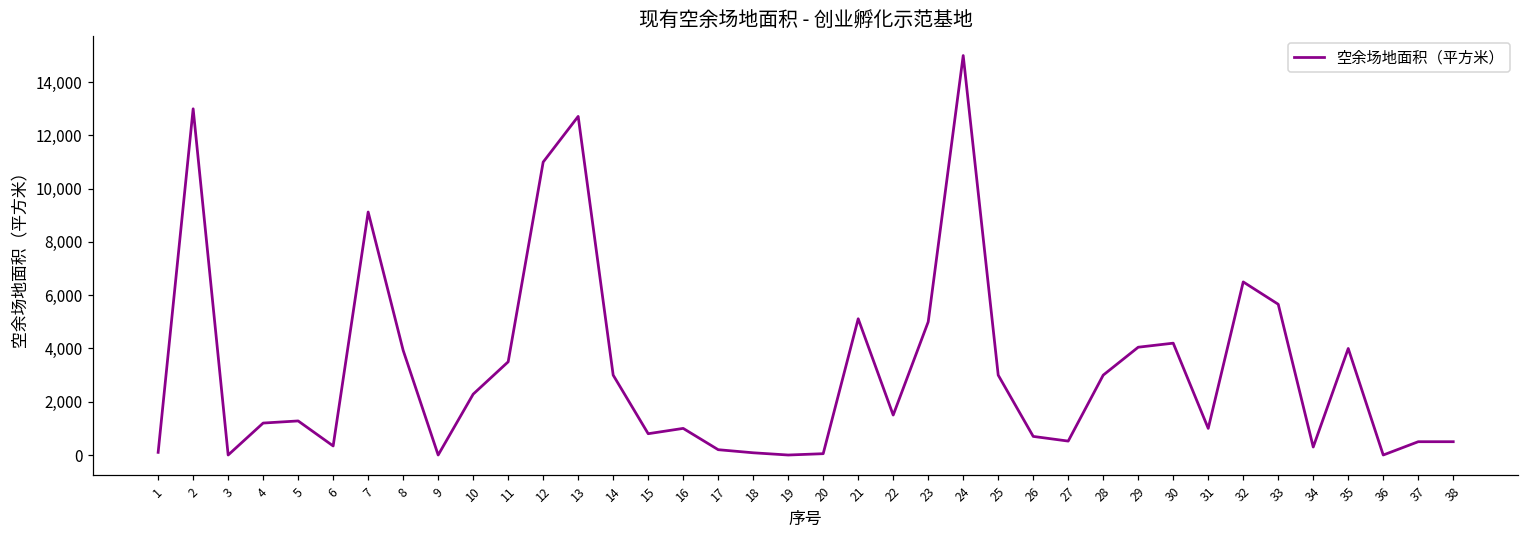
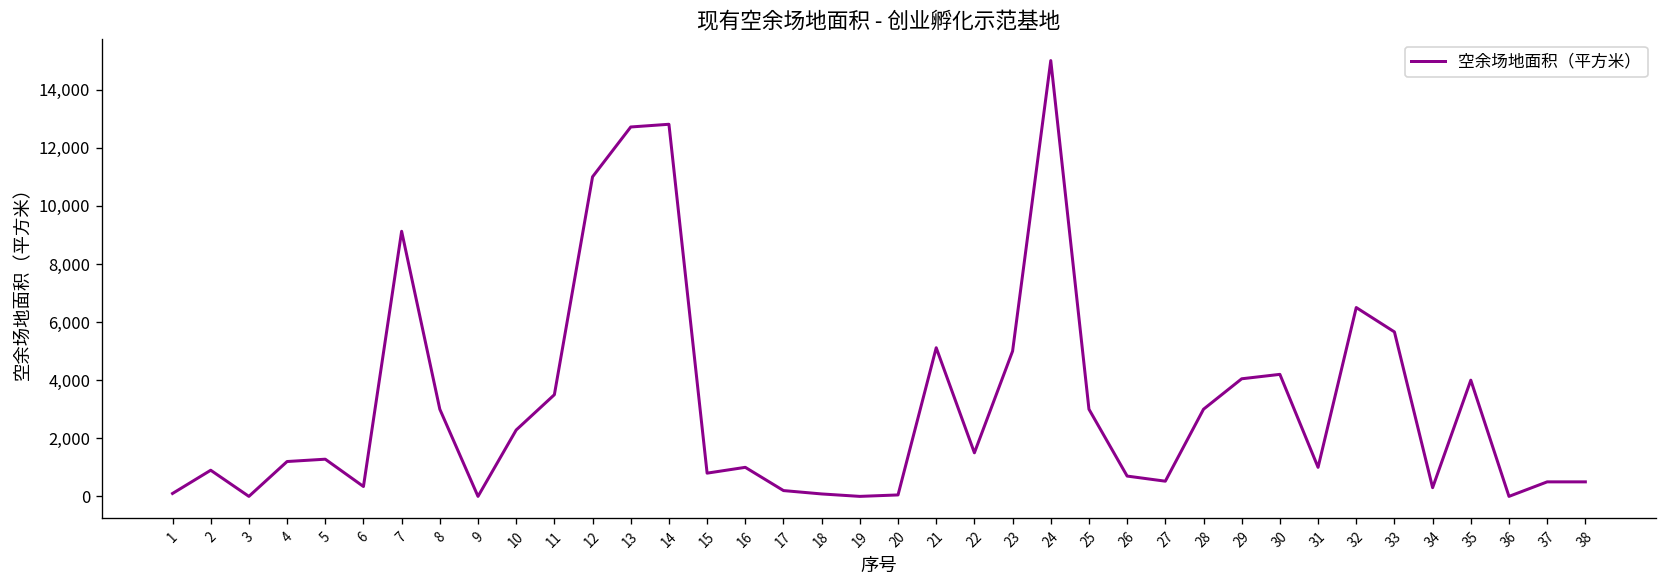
2: 13,000 -> 900
8: 3,900 -> 3,000
14: 3,000 -> 12,800
